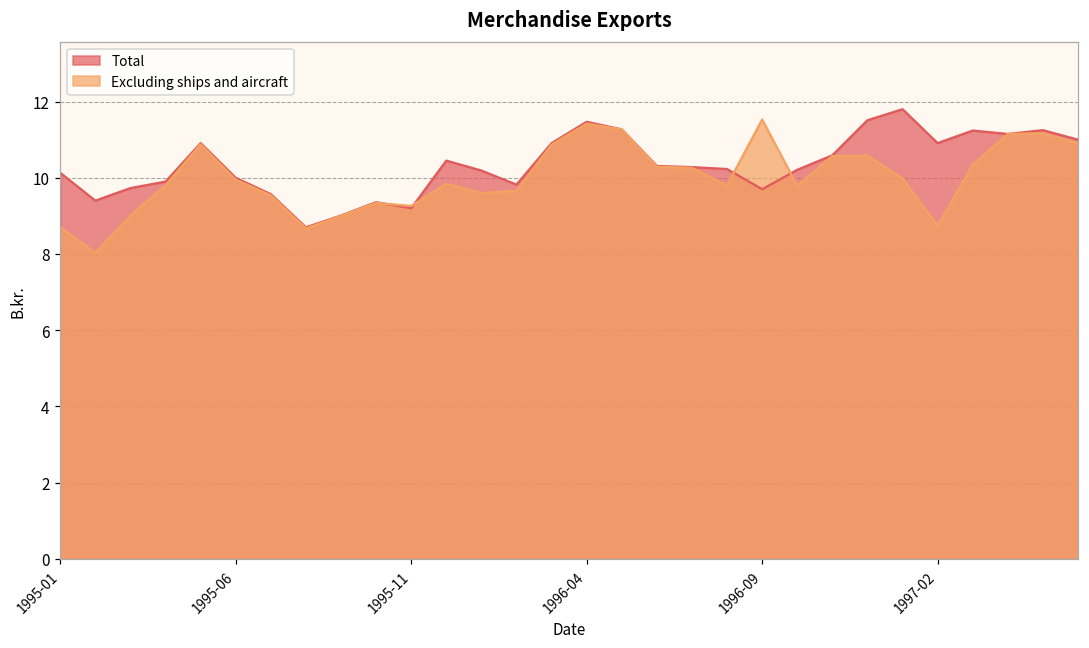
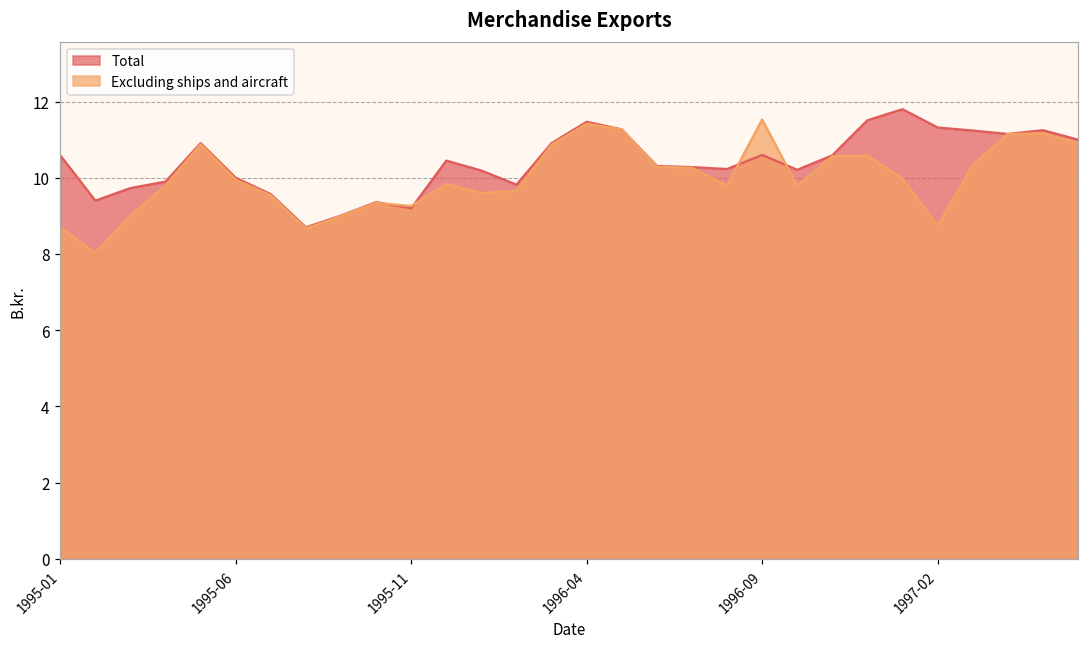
Total, 1995-01: 10.1 -> 10.6
Total, 1996-09: 9.7 -> 10.6
Total, 1997-02: 10.9 -> 11.3
